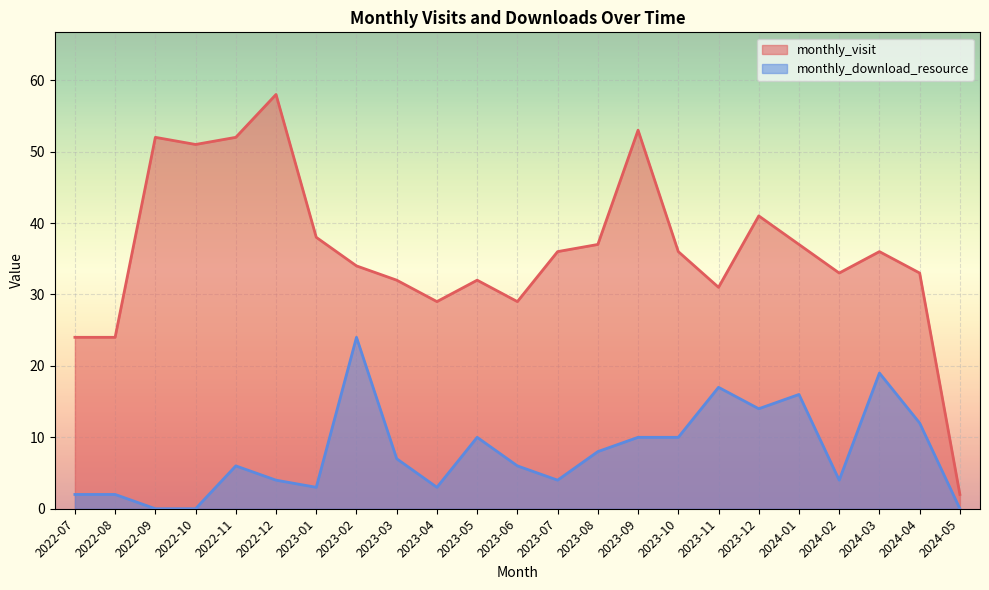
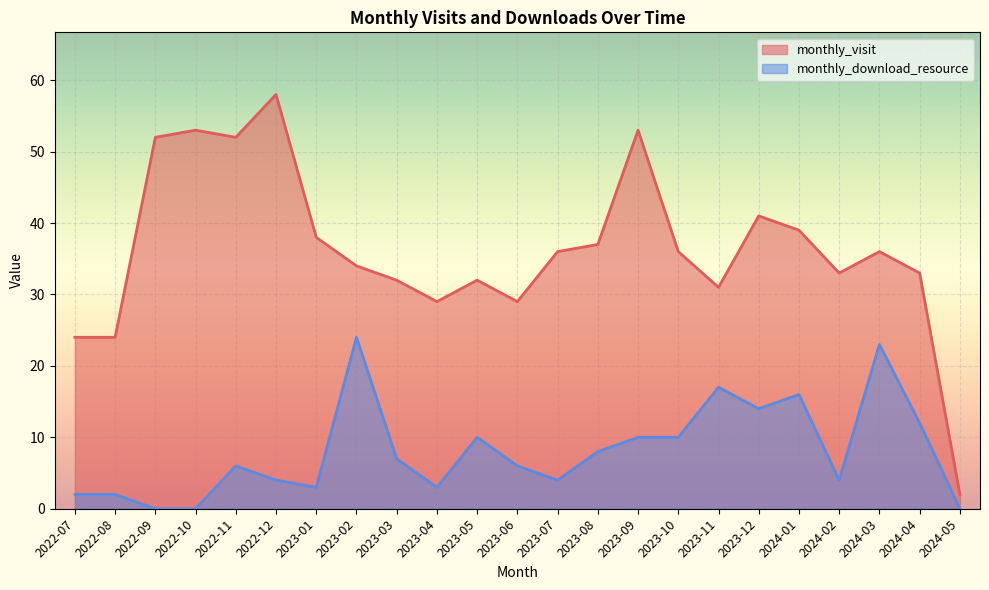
monthly_visit, 2022-10: 51 -> 53
monthly_visit, 2024-01: 37 -> 39
monthly_download_resource, 2024-03: 19 -> 23
